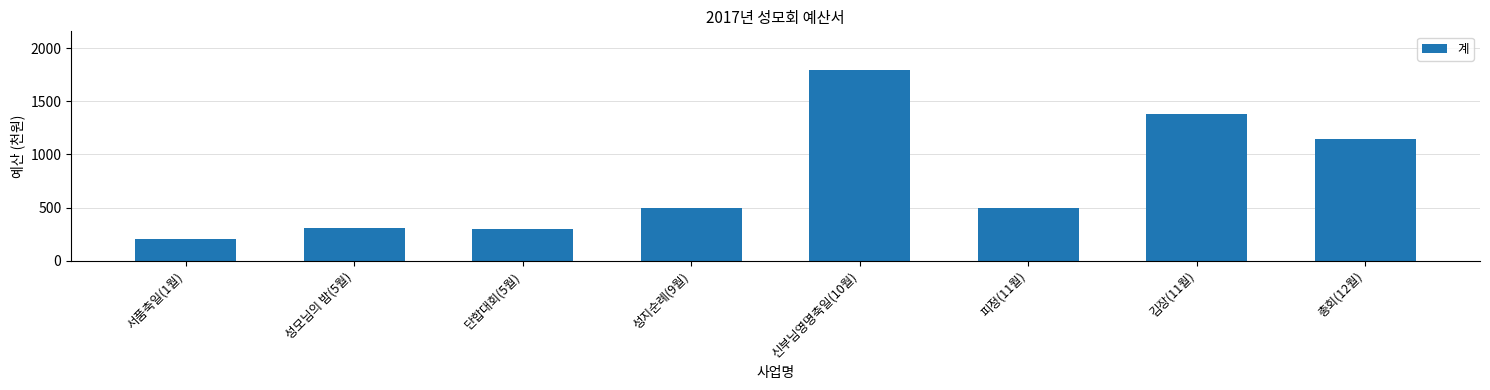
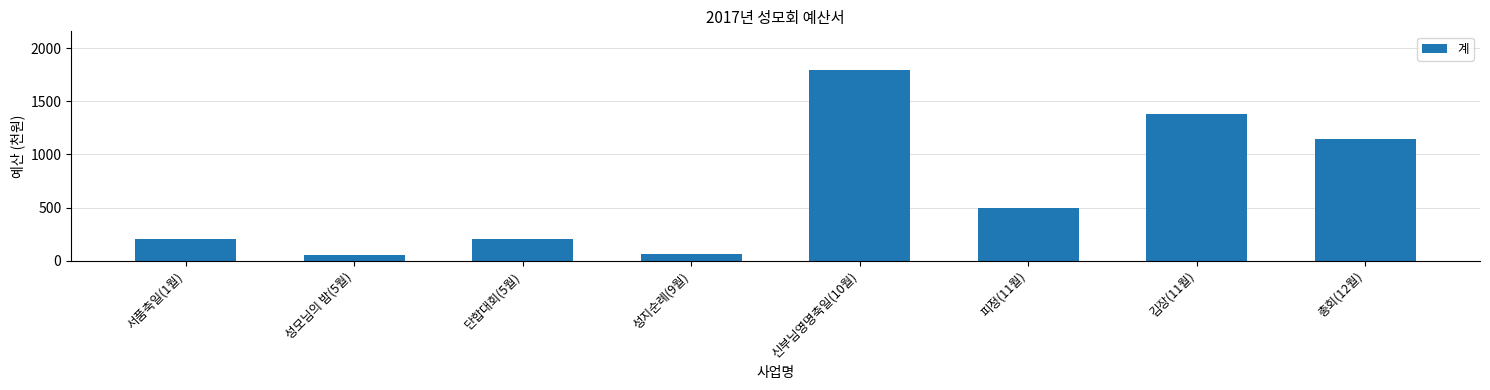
성모님의 밤(5월): 300 -> 50
단합대회(5월): 300 -> 200
성지순례(9월): 500 -> 60
